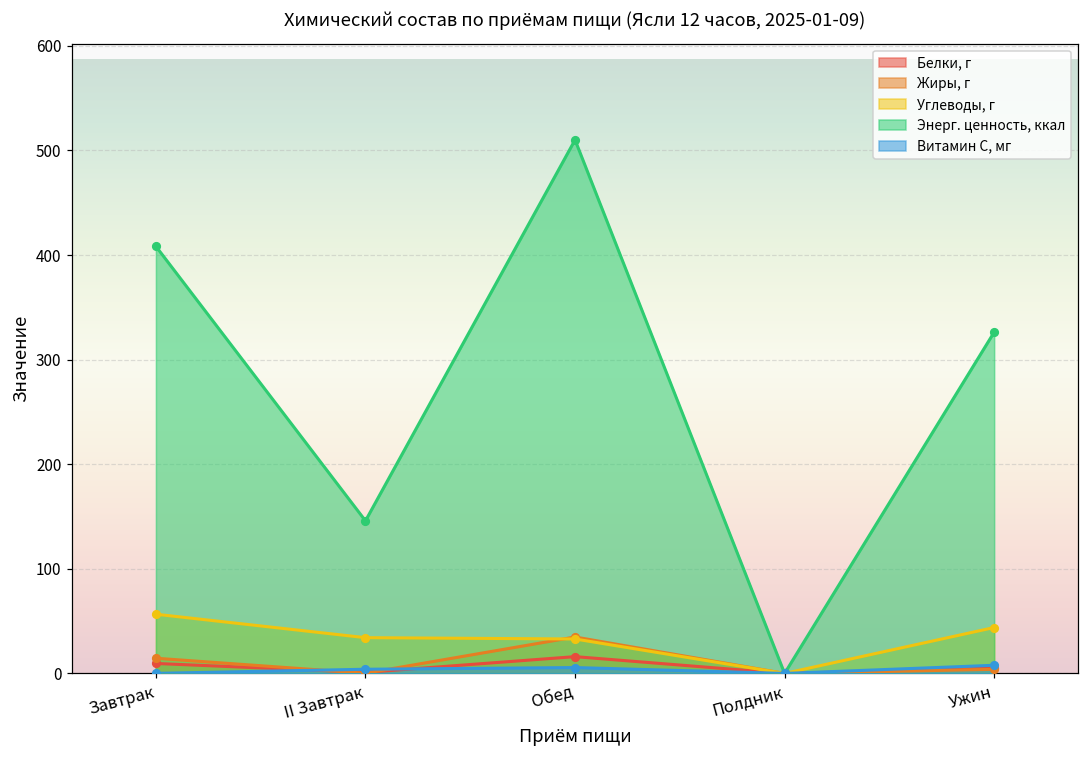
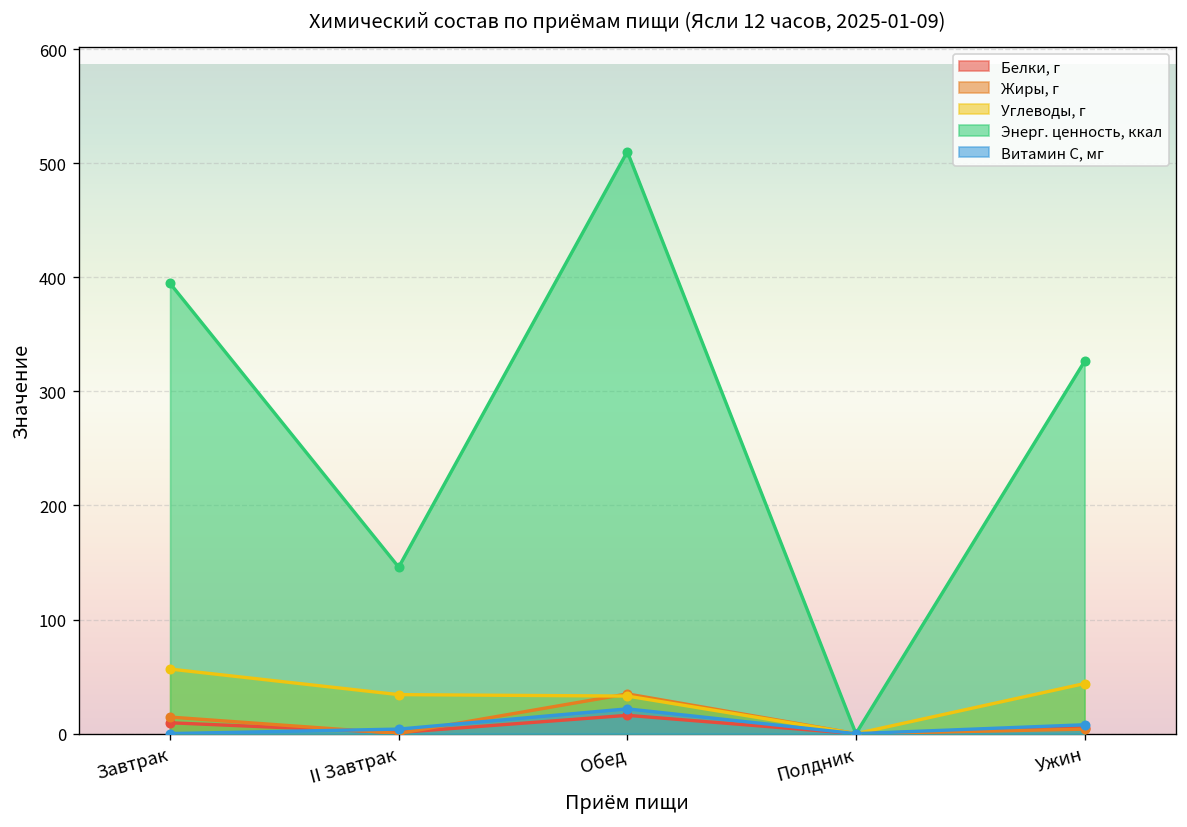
Энерг. ценность, ккал, Завтрак: 410 -> 390
Витамин С, мг, Обед: 10 -> 20
